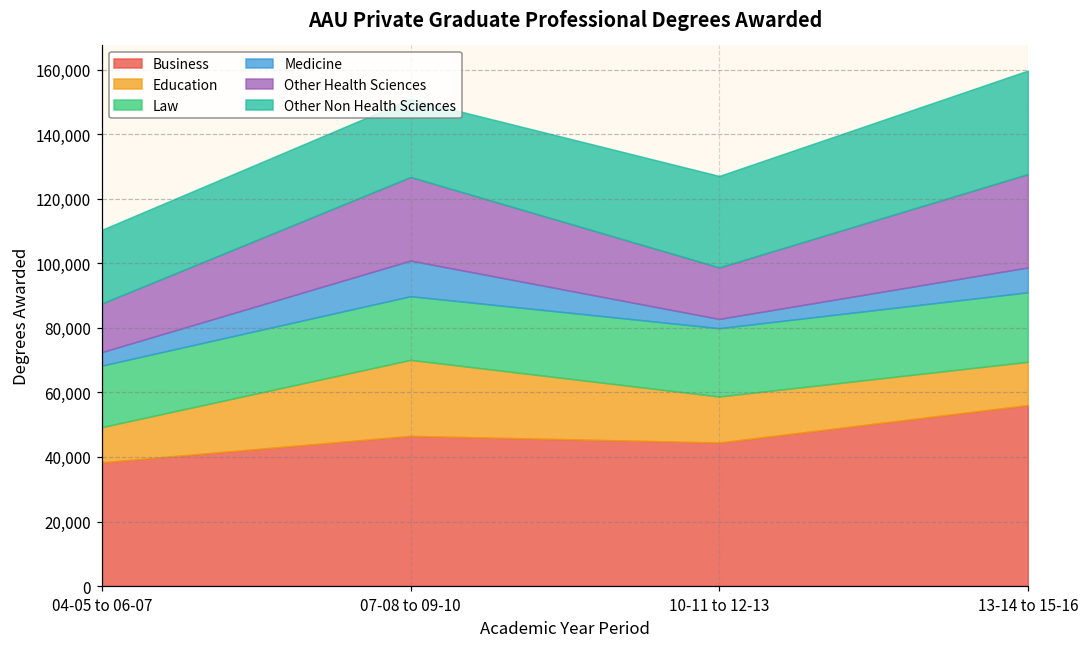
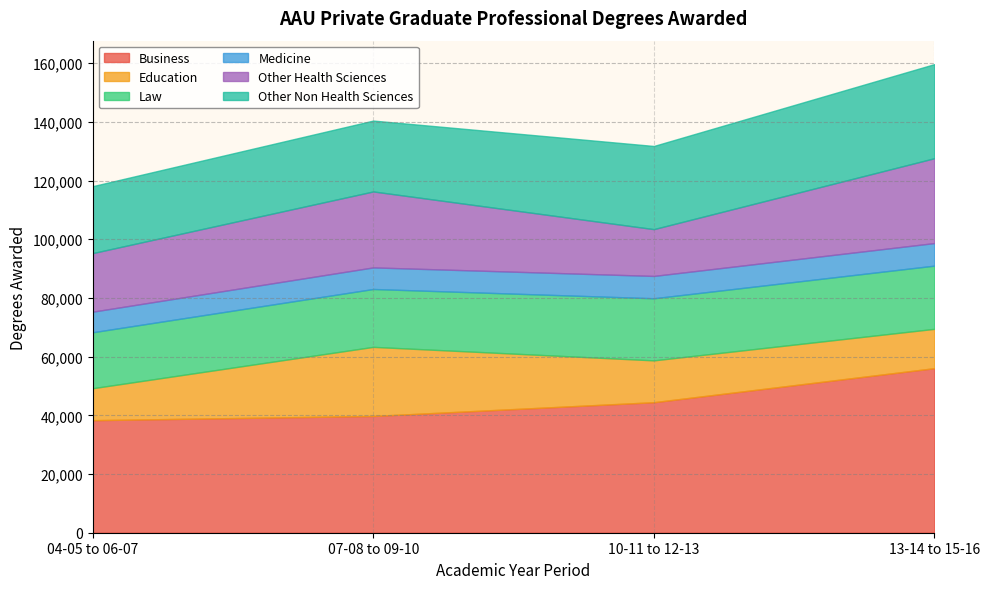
Medicine, 04-05 to 06-07: 4,000 -> 7,000
Other Health Sciences, 04-05 to 06-07: 15,000 -> 20,000
Business, 07-08 to 09-10: 47,000 -> 40,000
Medicine, 07-08 to 09-10: 11,000 -> 7,000
Medicine, 10-11 to 12-13: 3,000 -> 8,000
